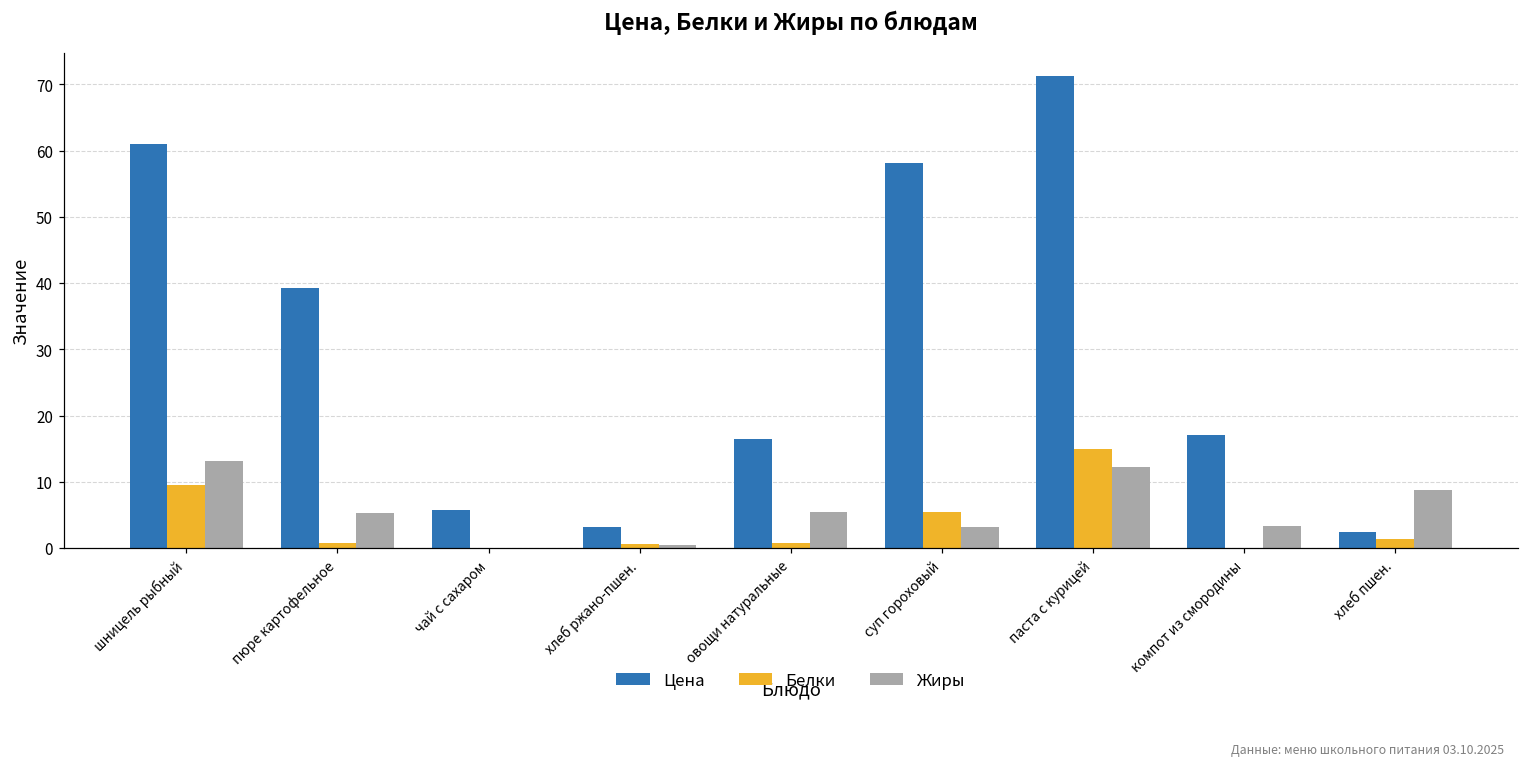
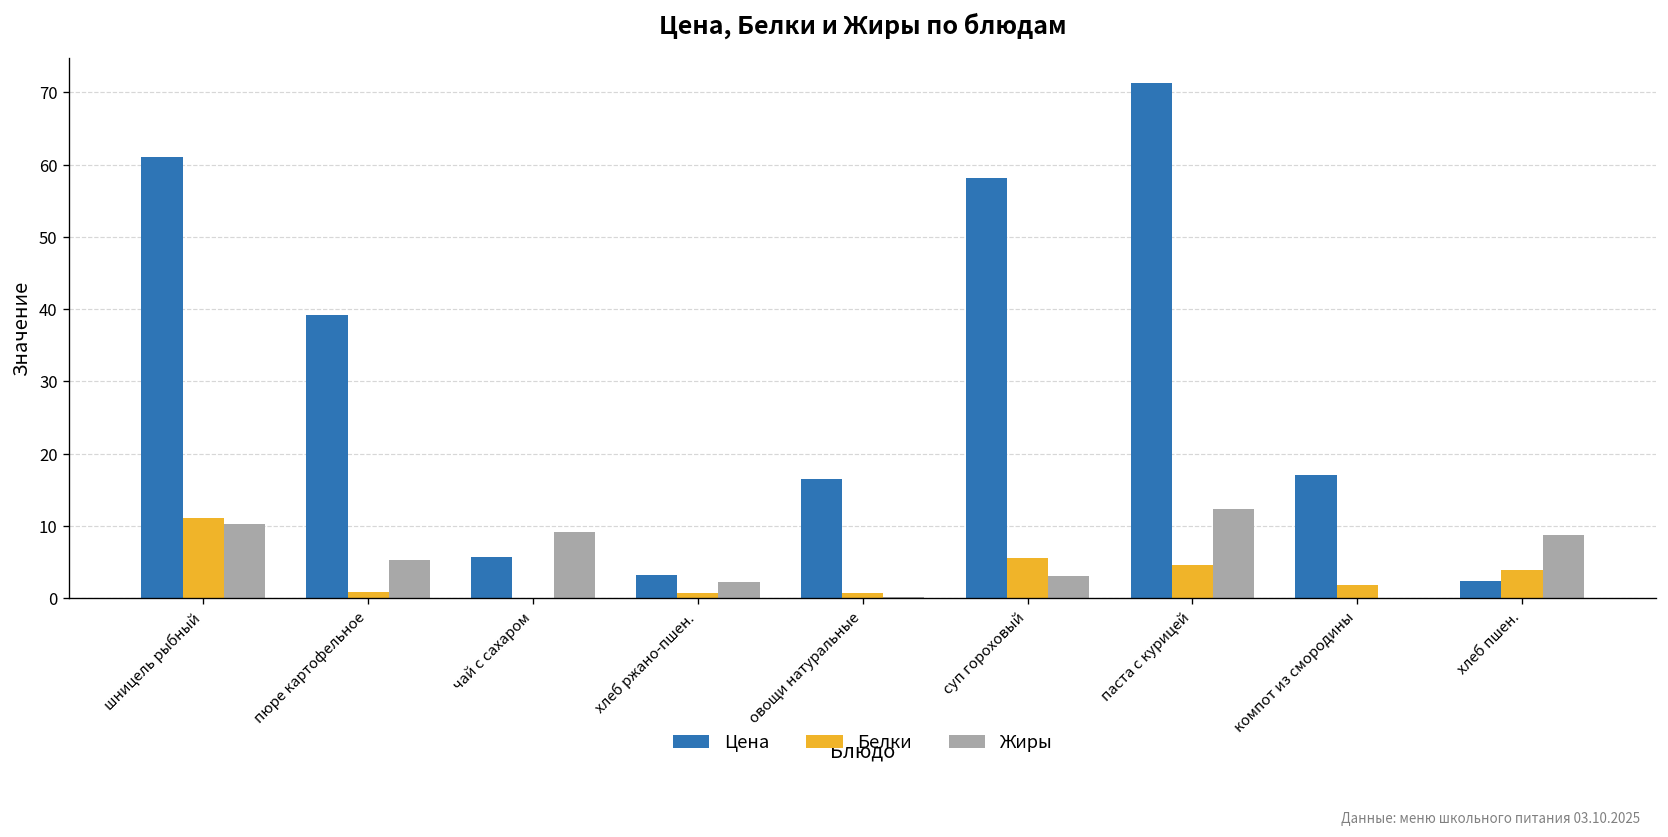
Белки, шницель рыбный: 9 -> 11
Жиры, шницель рыбный: 13 -> 10
Жиры, чай с сахаром: 0 -> 9
Жиры, хлеб ржано-пшен.: 0 -> 2
Жиры, овощи натуральные: 5 -> 0
Белки, паста с курицей: 15 -> 5
Белки, компот из смородины: 0 -> 2
Жиры, компот из смородины: 3 -> 0
Белки, хлеб пшен.: 1 -> 4
